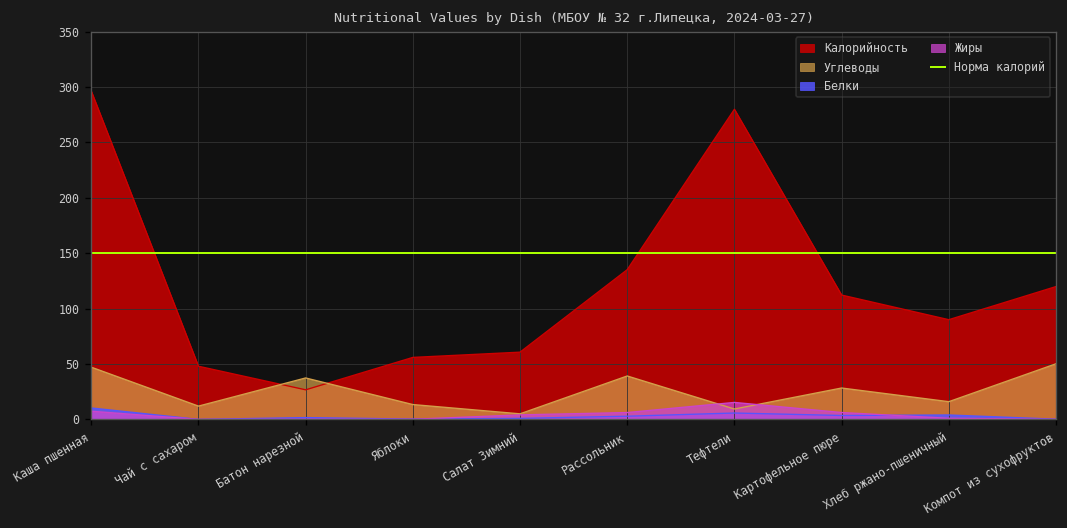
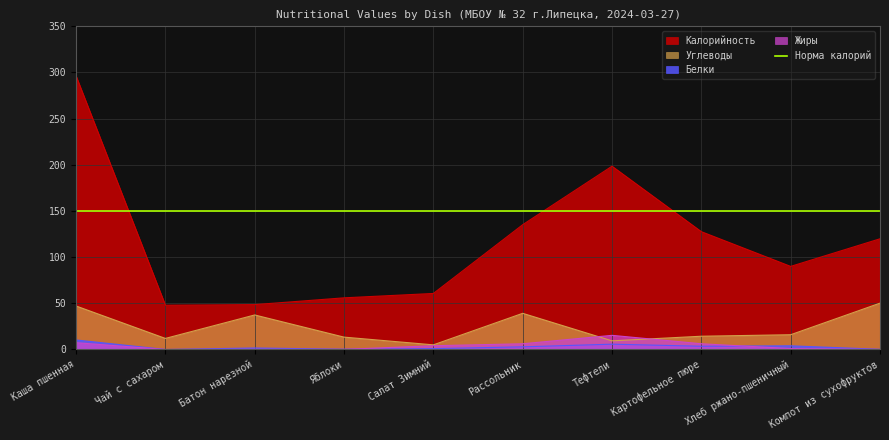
Калорийность, Батон нарезной: 30 -> 50
Калорийность, Тефтели: 280 -> 200
Калорийность, Картофельное пюре: 110 -> 130
Углеводы, Картофельное пюре: 30 -> 10
